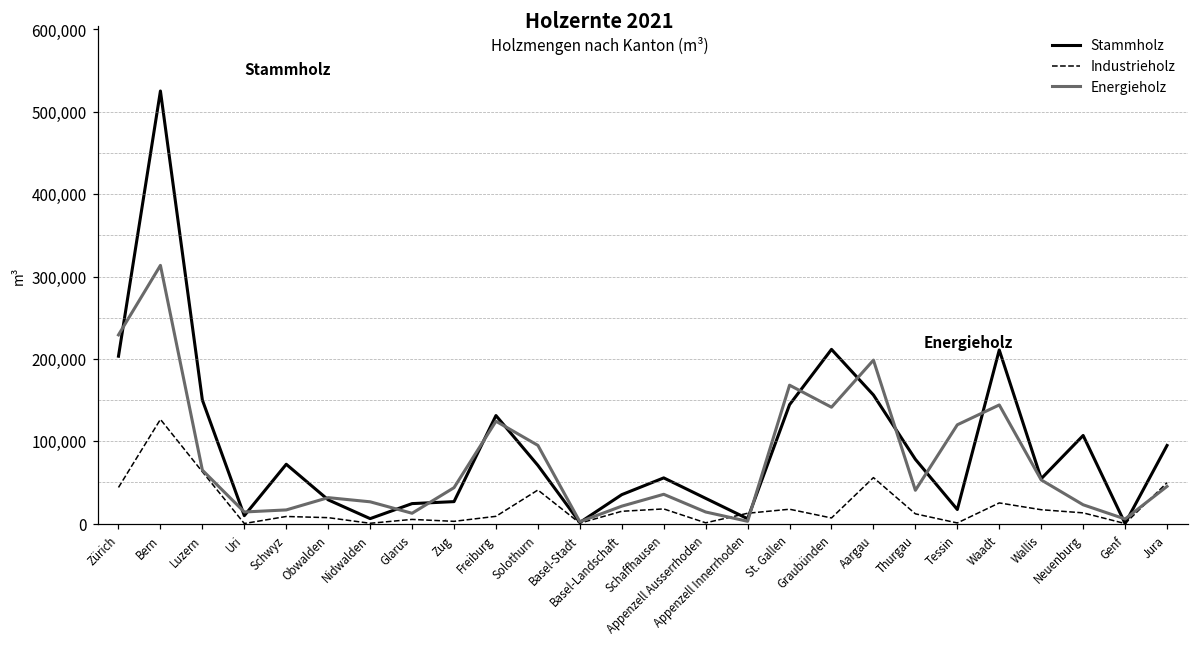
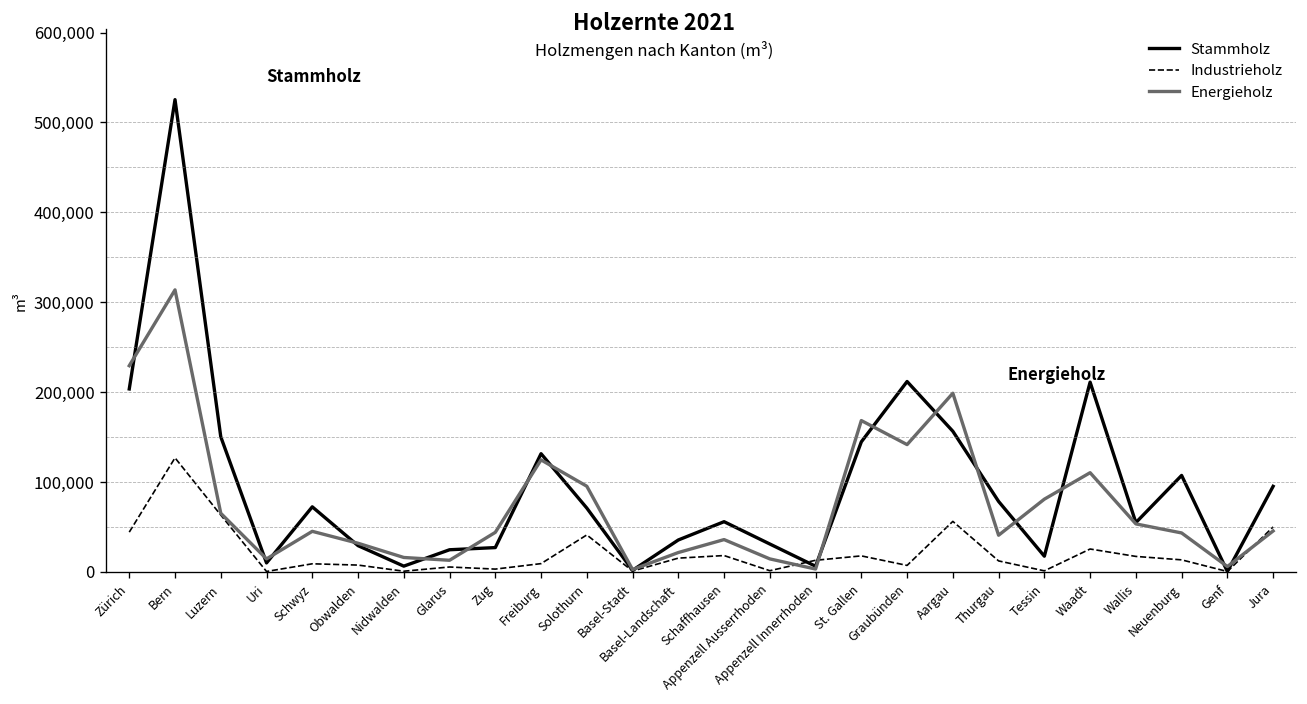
Energieholz, Schwyz: 20,000 -> 40,000
Energieholz, Nidwalden: 30,000 -> 20,000
Energieholz, Tessin: 120,000 -> 80,000
Energieholz, Waadt: 140,000 -> 110,000
Energieholz, Neuenburg: 20,000 -> 40,000
